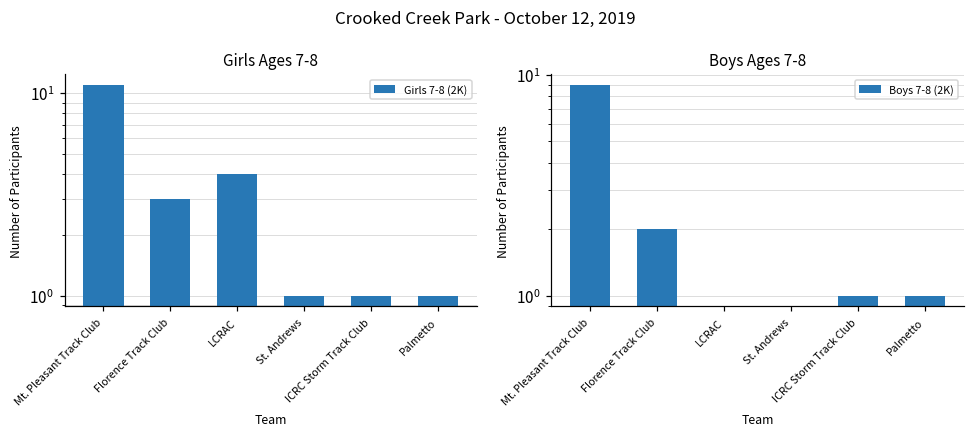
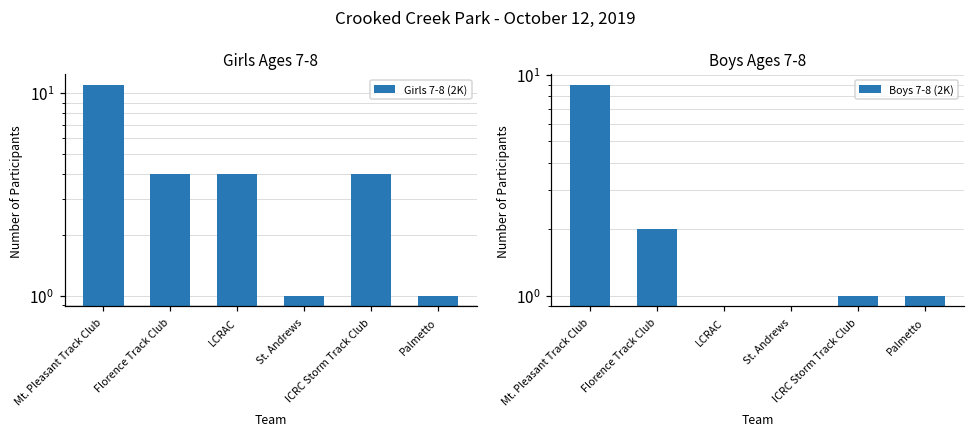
Girls Ages 7-8, Florence Track Club: 3 -> 4
Girls Ages 7-8, ICRC Storm Track Club: 1 -> 4
